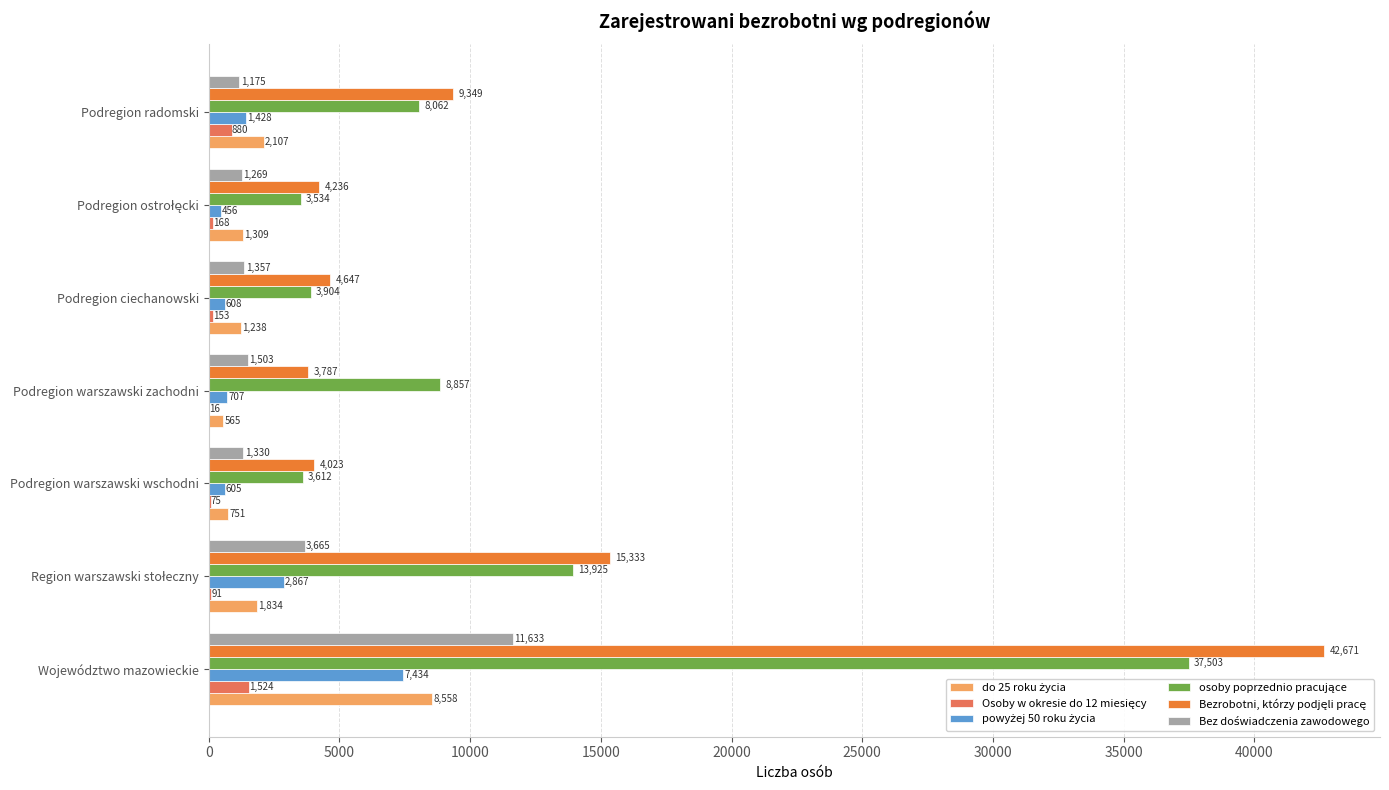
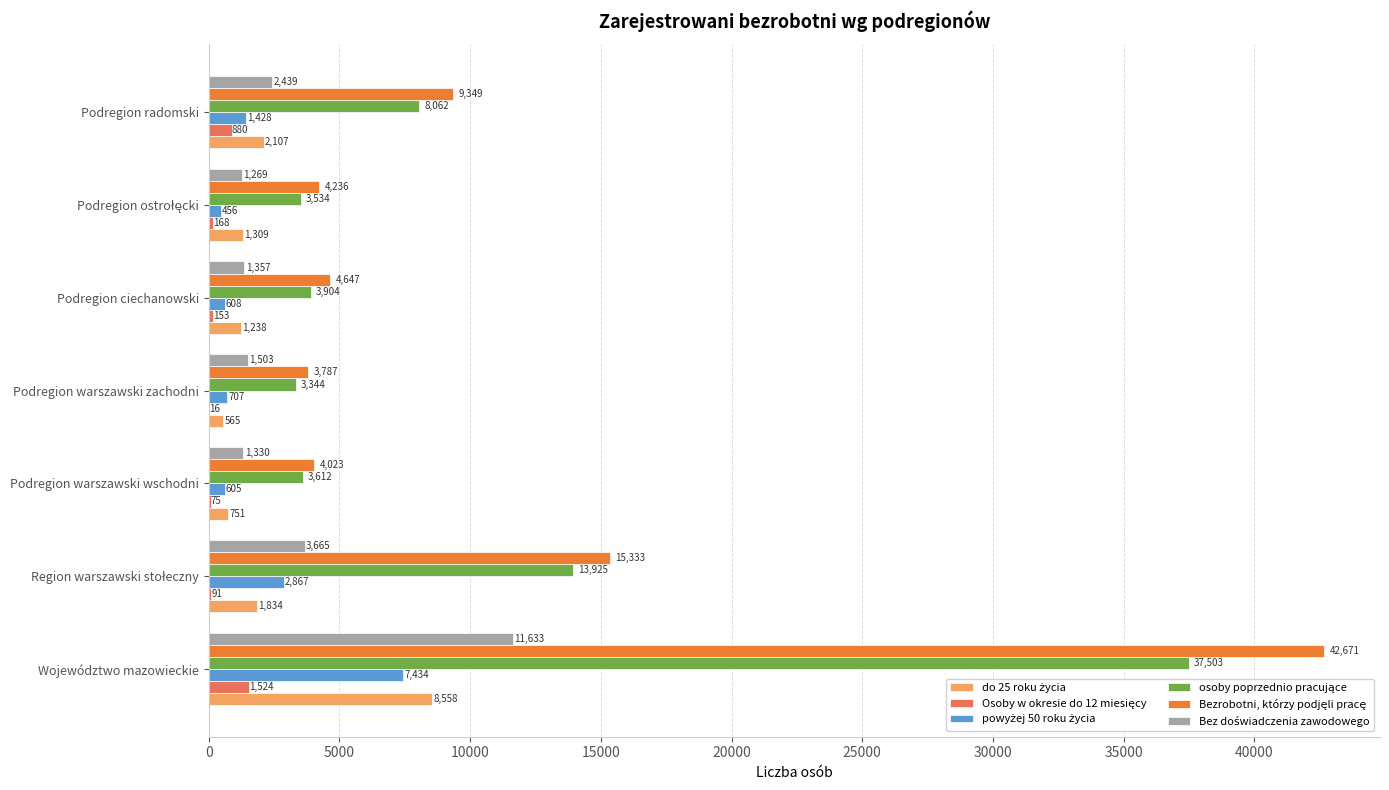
Bez doświadczenia zawodowego, Podregion radomski: 1,175 -> 2,439
osoby poprzednio pracujące, Podregion warszawski zachodni: 8,857 -> 3,344
